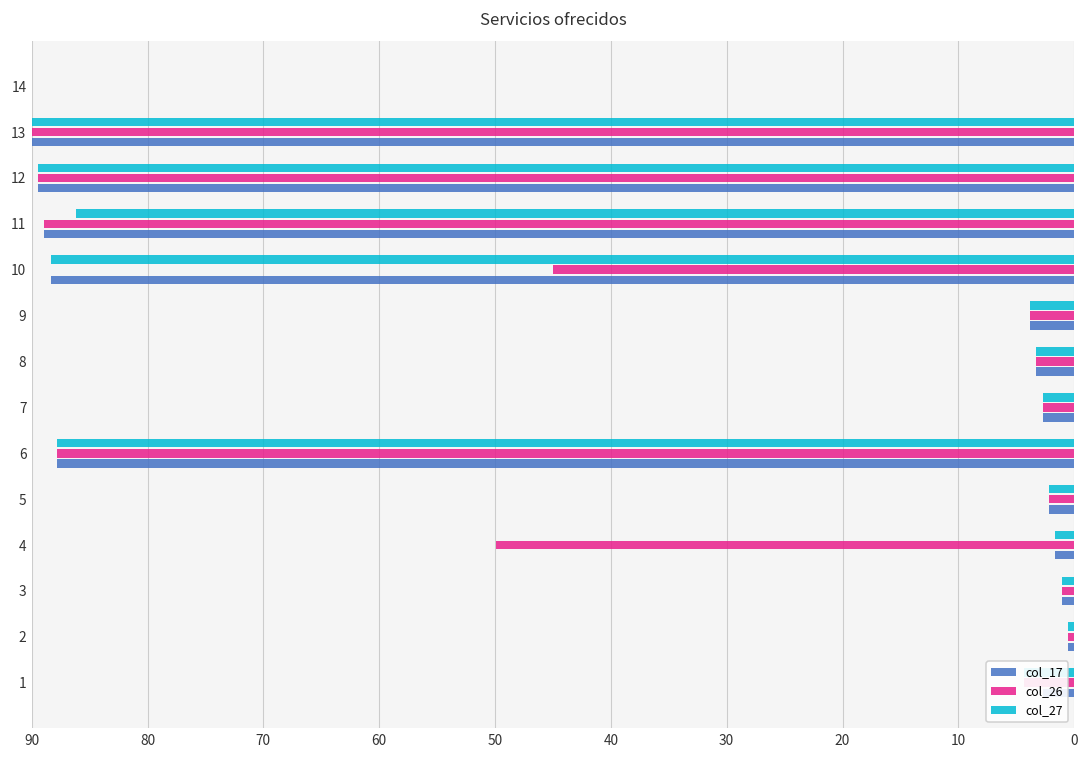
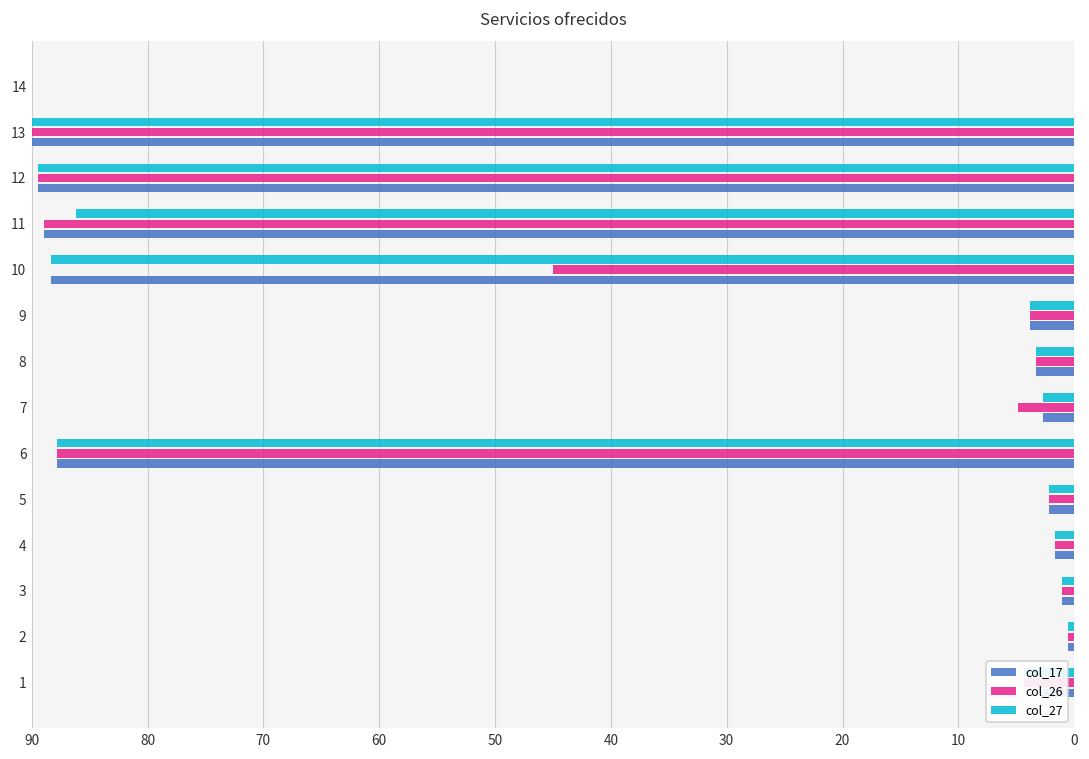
col_26, 7: 2.7 -> 4.9
col_26, 4: 49.9 -> 1.6
